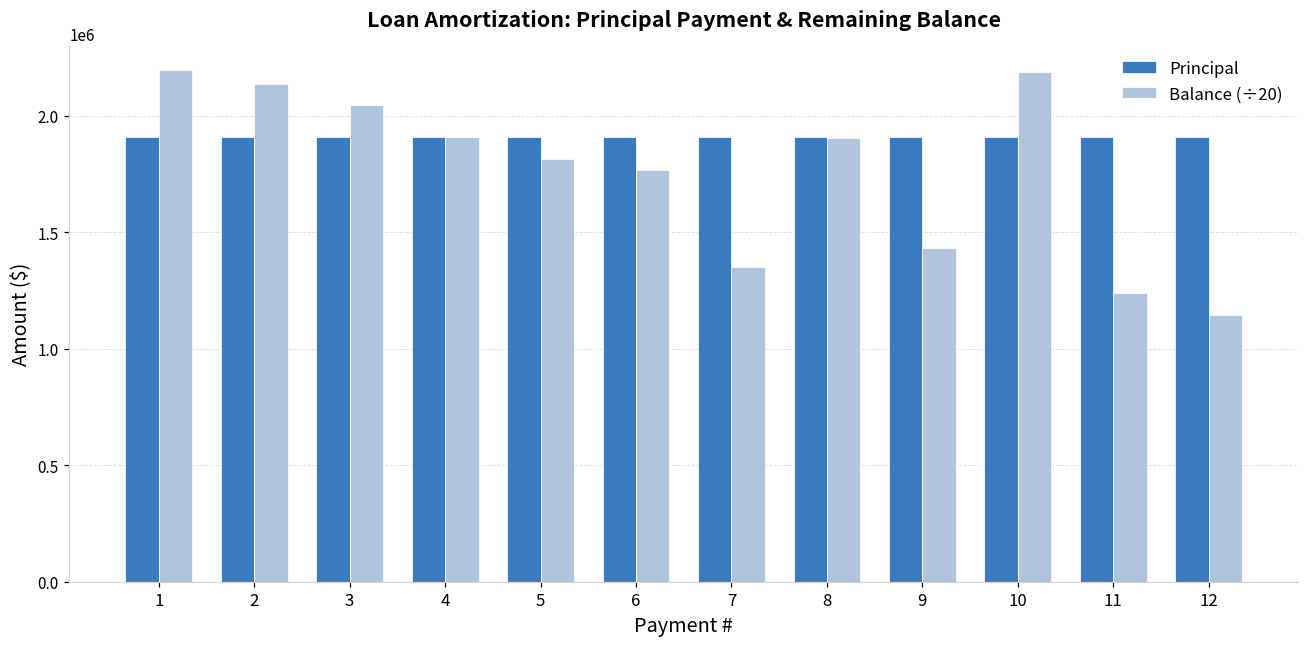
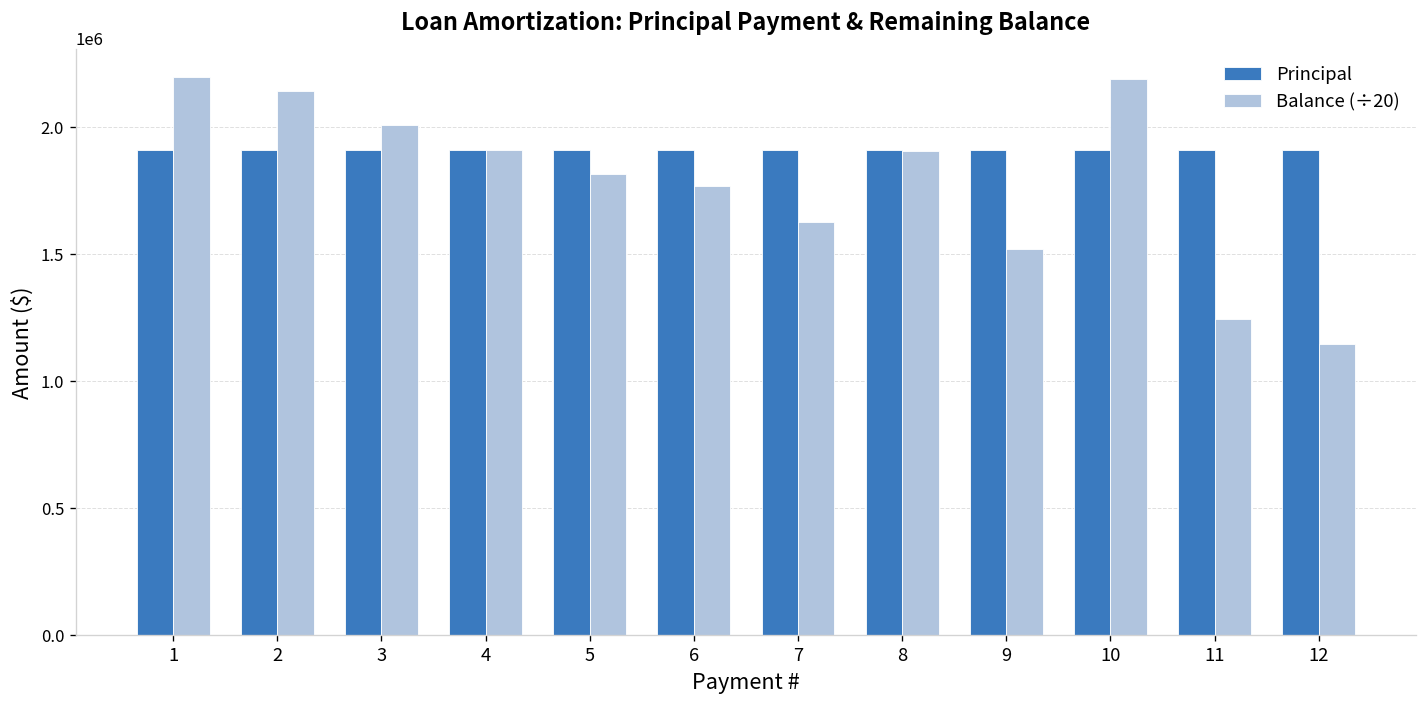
Balance (÷20), 3: 2050000 -> 2000000
Balance (÷20), 7: 1350000 -> 1620000
Balance (÷20), 9: 1430000 -> 1520000
